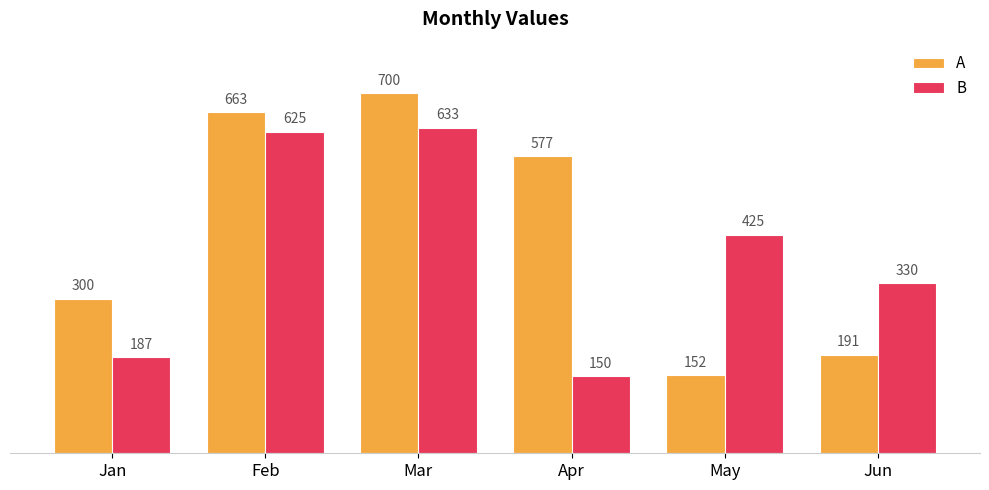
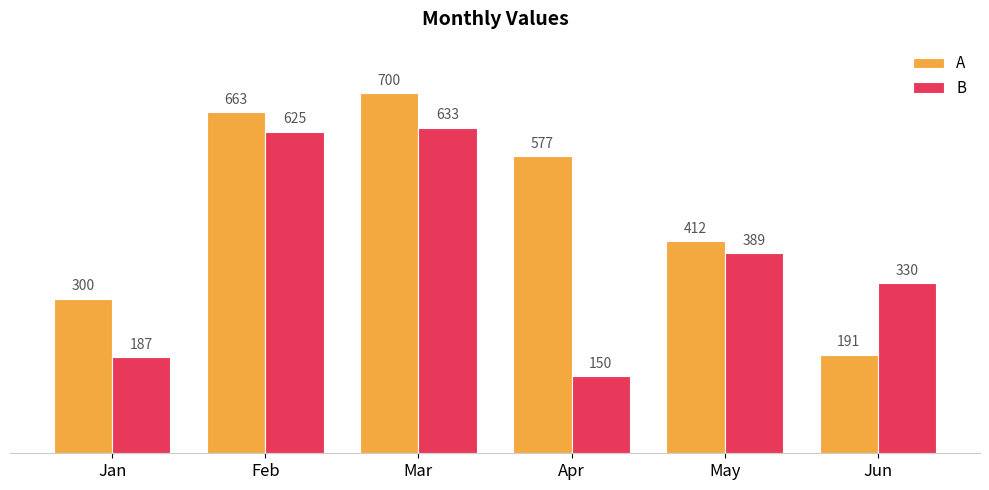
A, May: 152 -> 412
B, May: 425 -> 389
